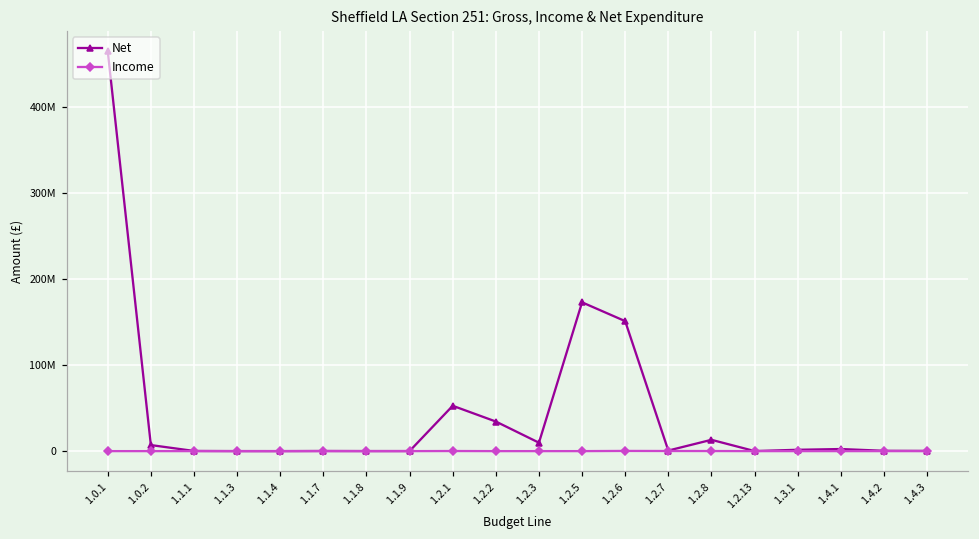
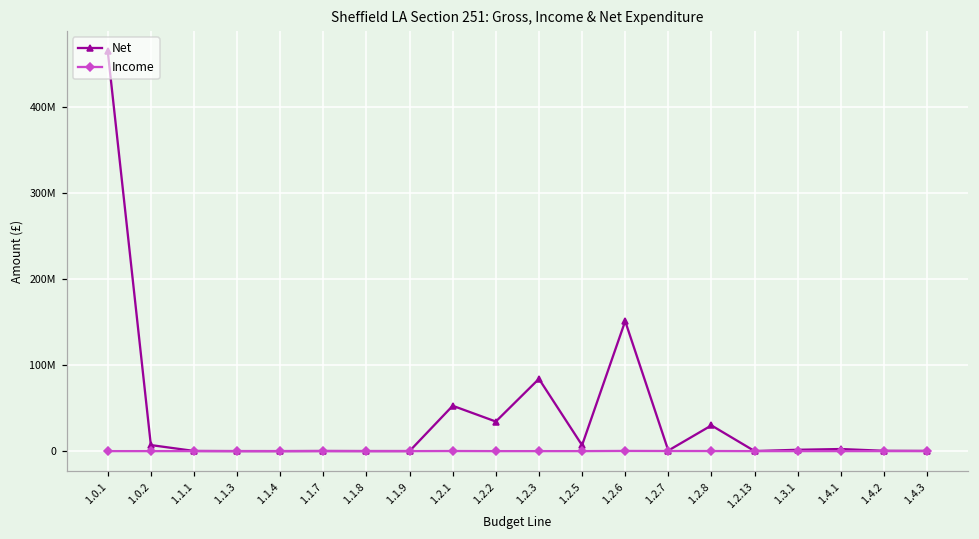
Net, 1.2.3: 10000000 -> 80000000
Net, 1.2.5: 170000000 -> 10000000
Net, 1.2.8: 10000000 -> 30000000
